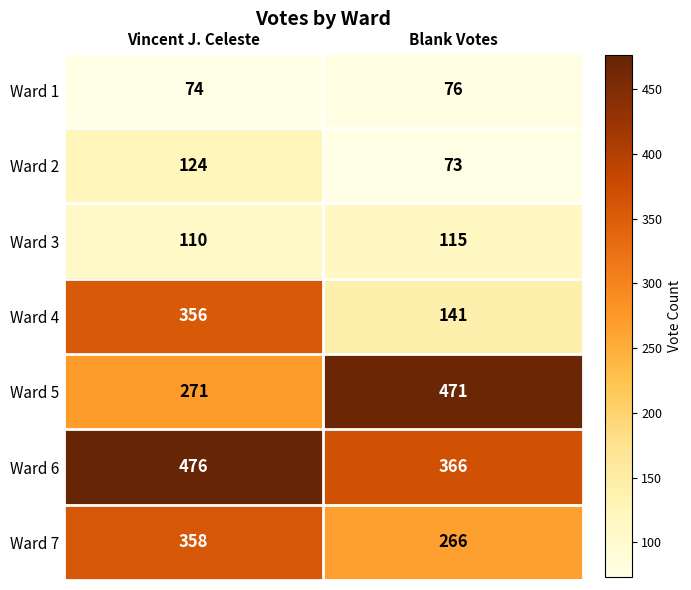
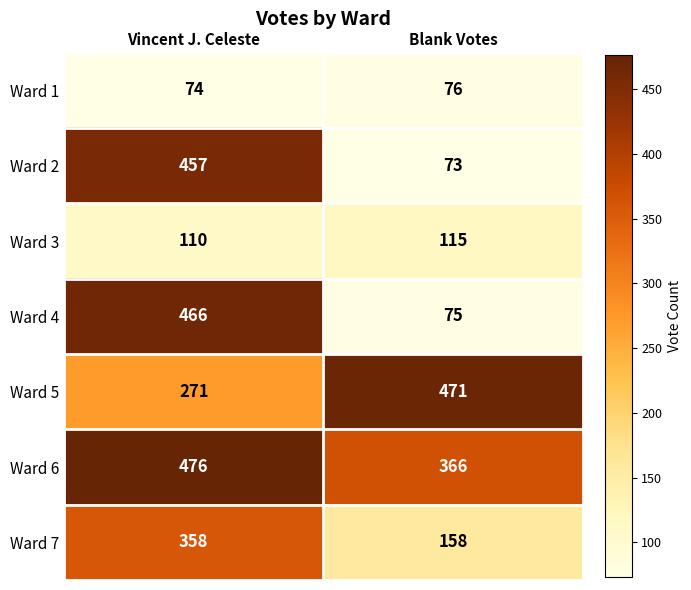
Ward 2, Vincent J. Celeste: 124 -> 457
Ward 4, Vincent J. Celeste: 356 -> 466
Ward 4, Blank Votes: 141 -> 75
Ward 7, Blank Votes: 266 -> 158
